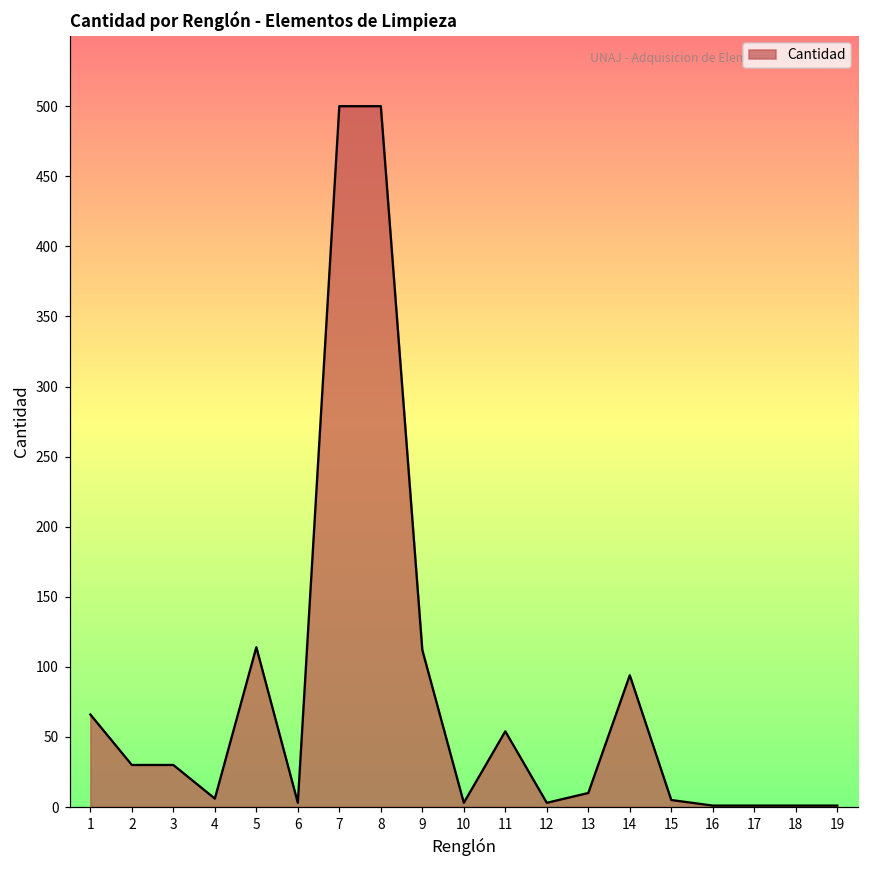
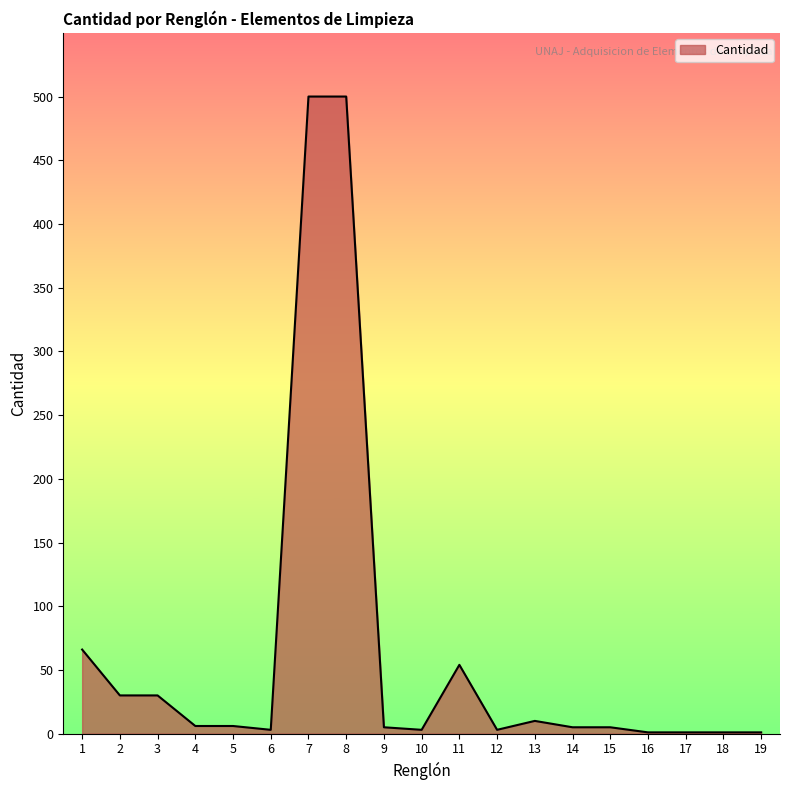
5: 114 -> 6
9: 112 -> 5
14: 94 -> 5
